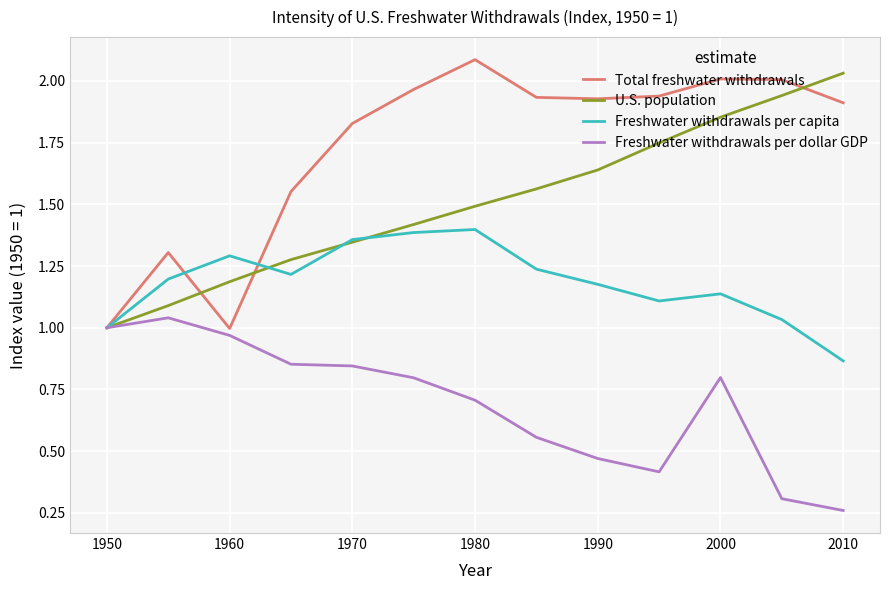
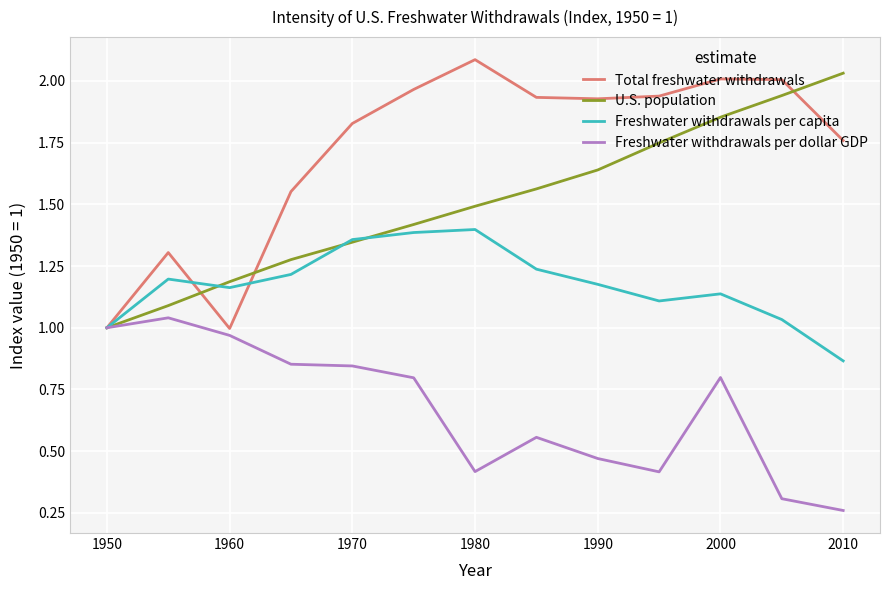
Freshwater withdrawals per capita, 1960: 1.29 -> 1.16
Freshwater withdrawals per dollar GDP, 1980: 0.71 -> 0.42
Total freshwater withdrawals, 2010: 1.91 -> 1.76
